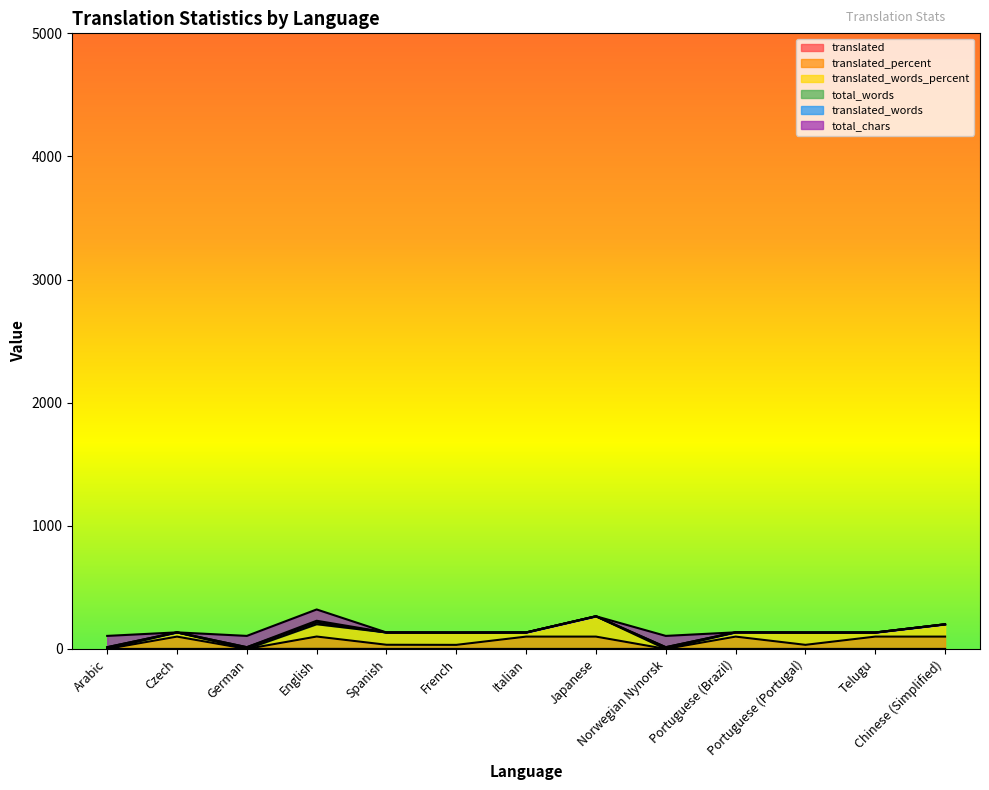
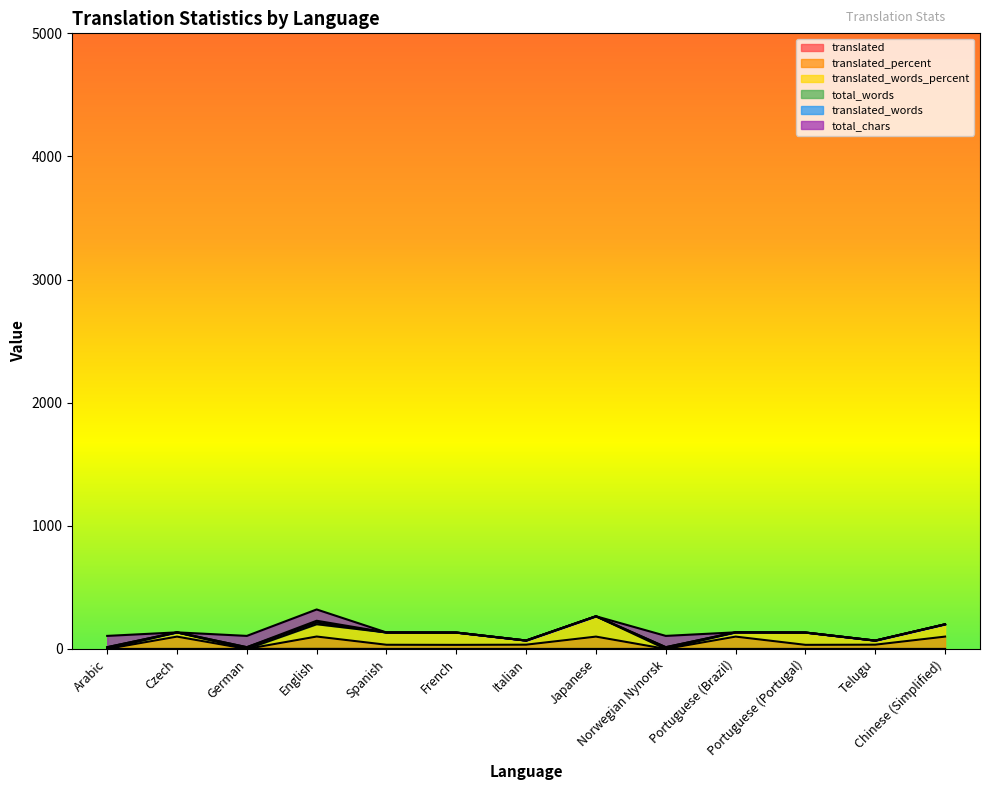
translated_percent, Italian: 100 -> 30
translated_percent, Telugu: 100 -> 30
